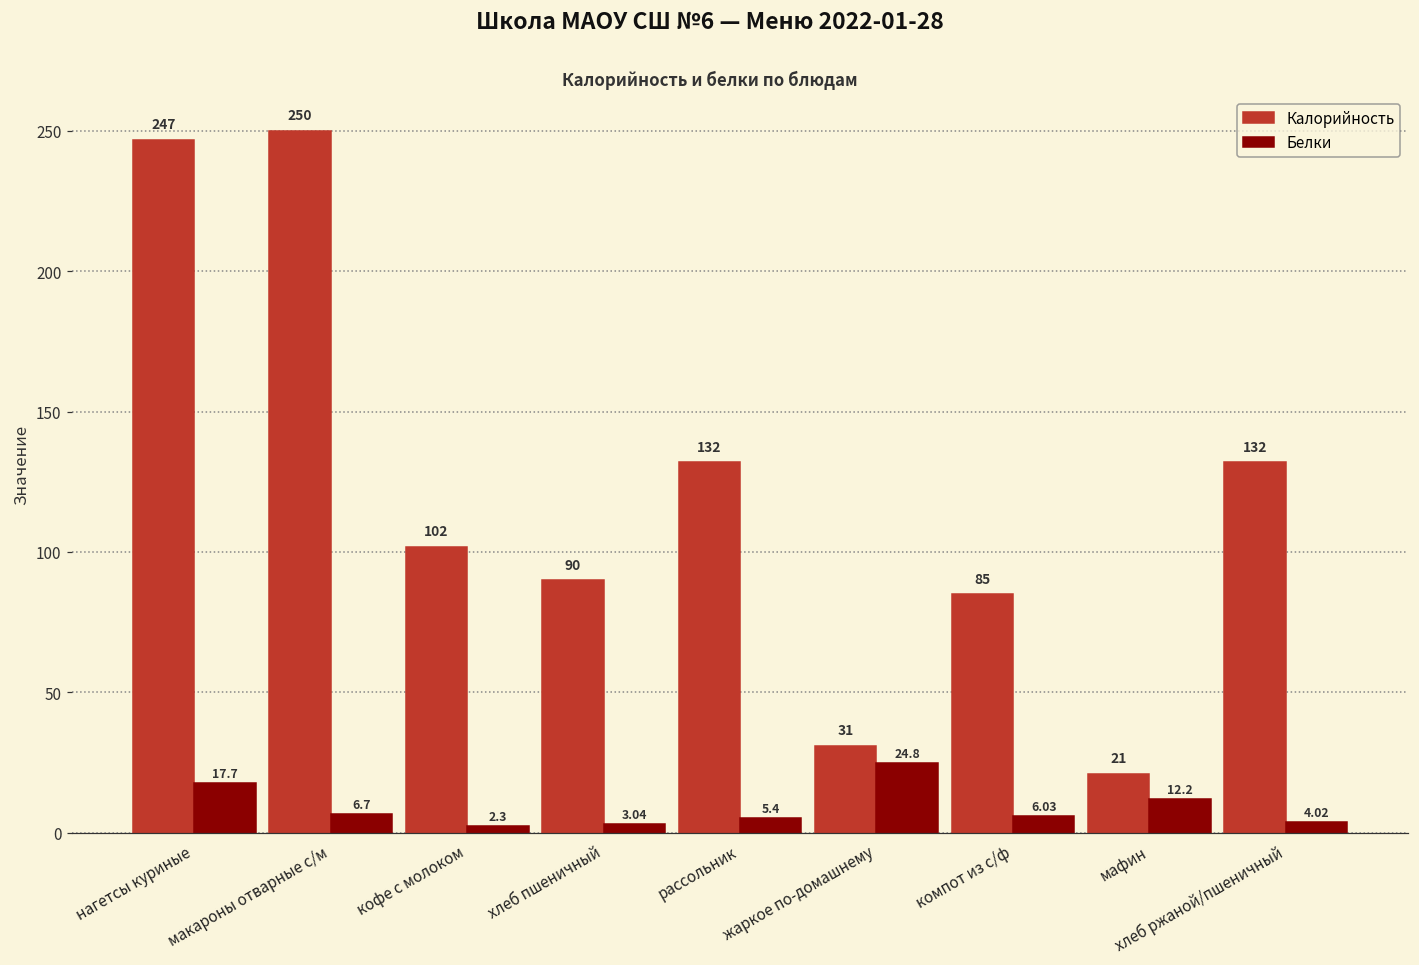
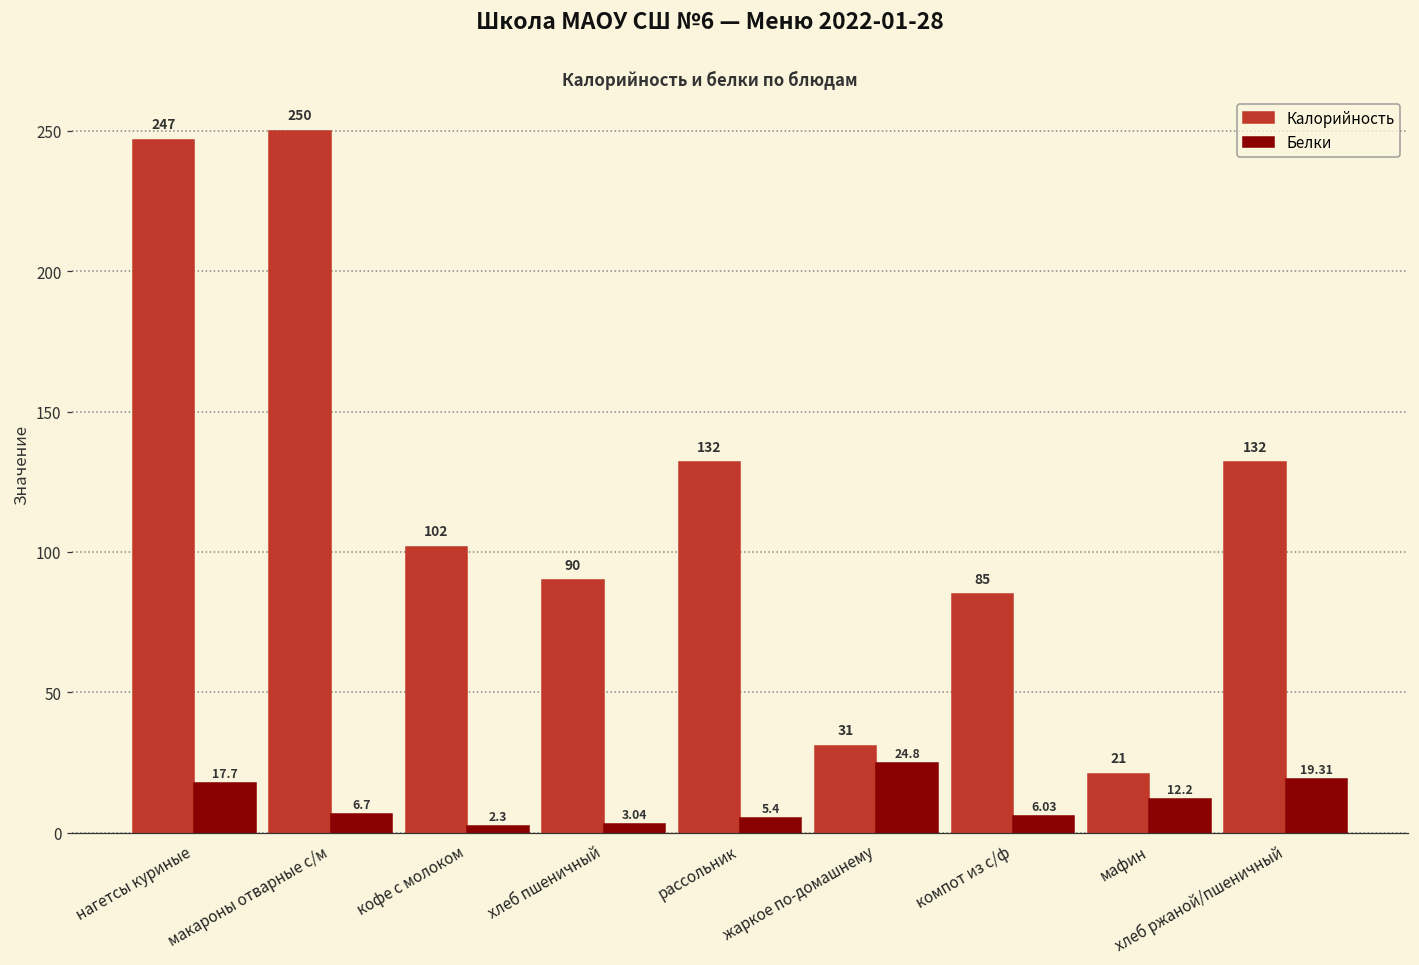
Белки, хлеб ржаной/пшеничный: 4.02 -> 19.31
